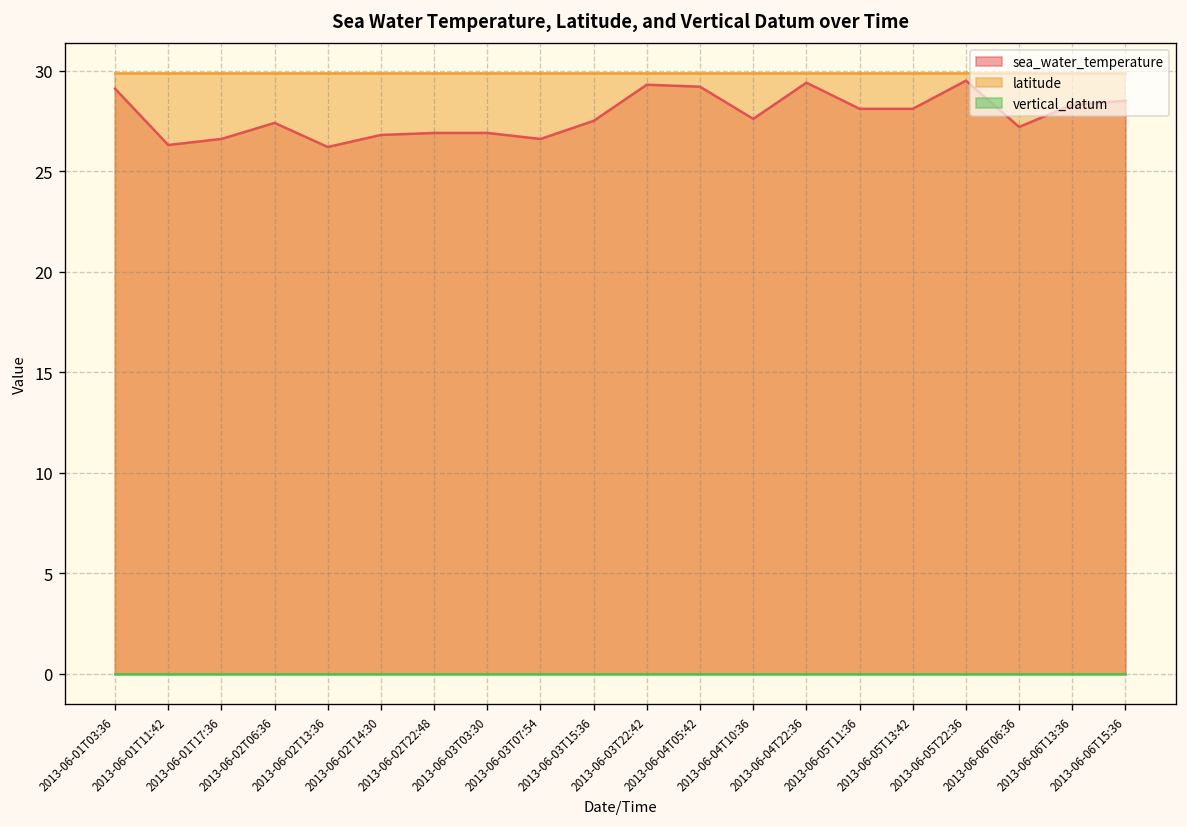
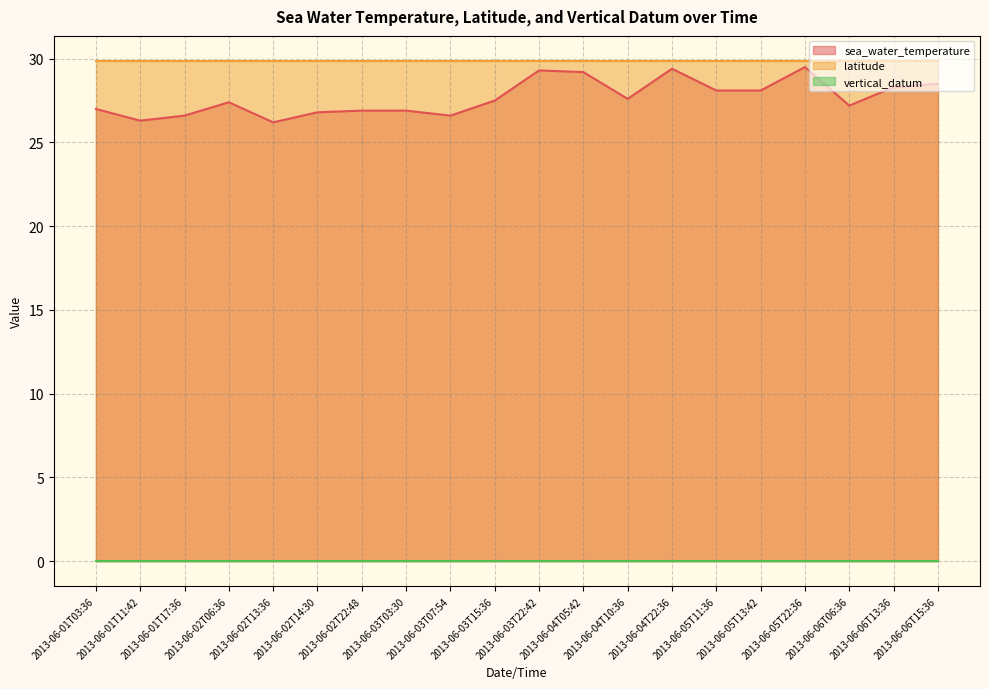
sea_water_temperature, 2013-06-01T03:36: 29.1 -> 27.0
